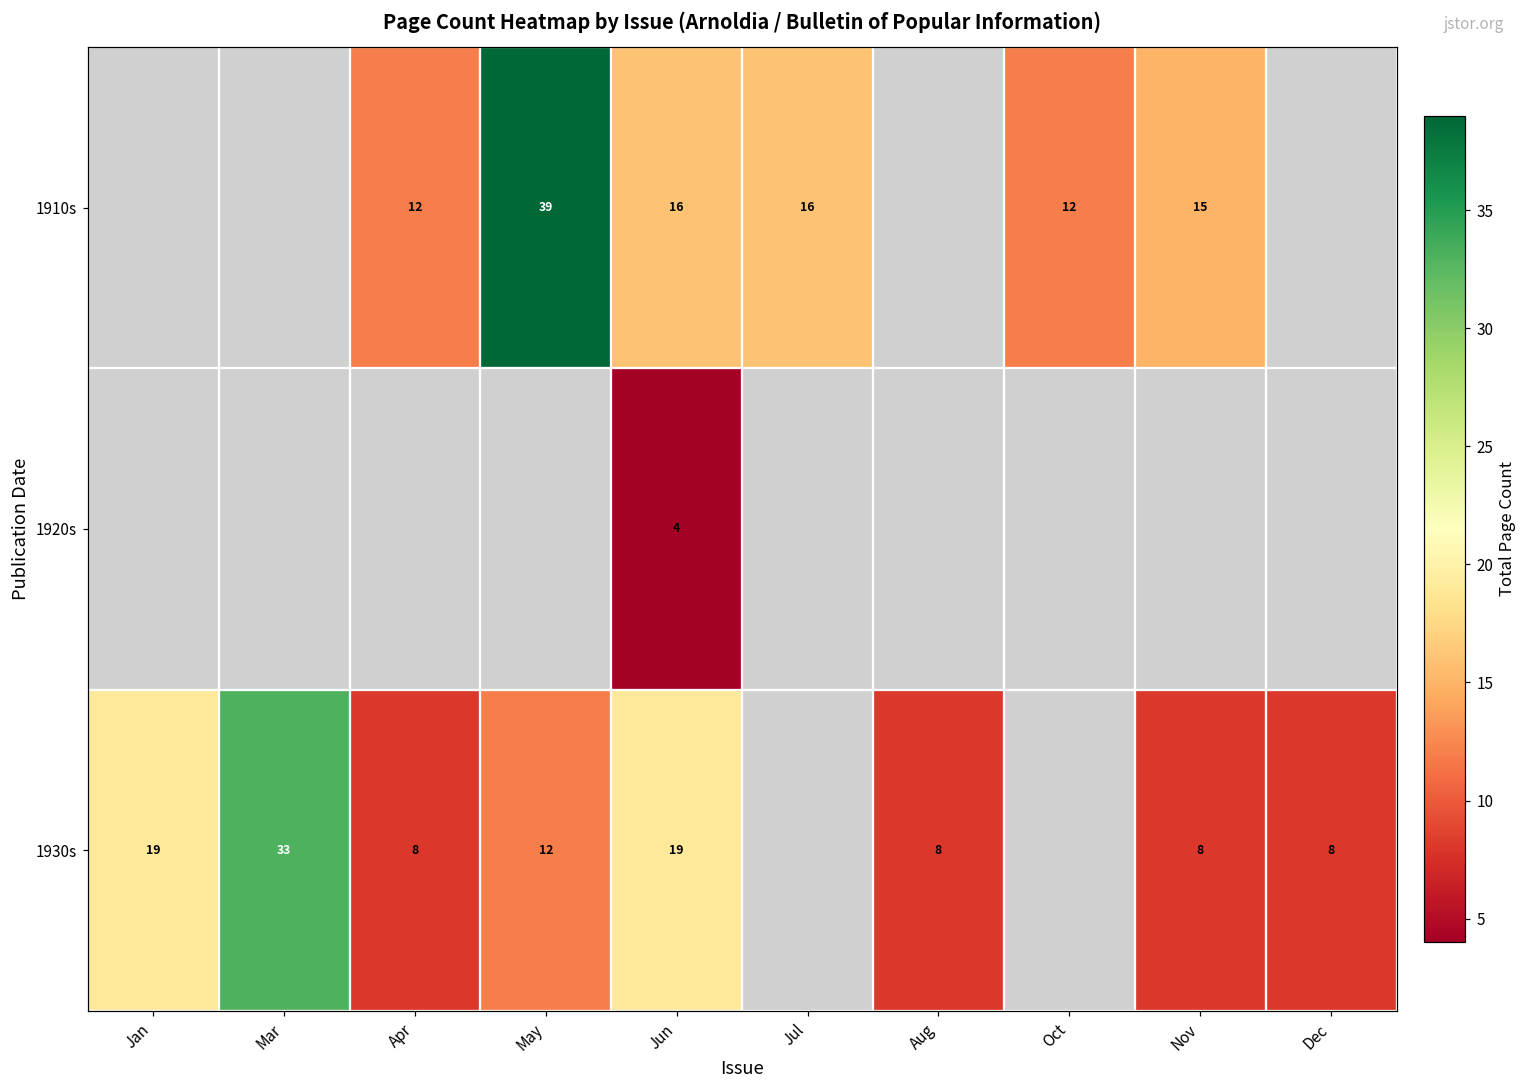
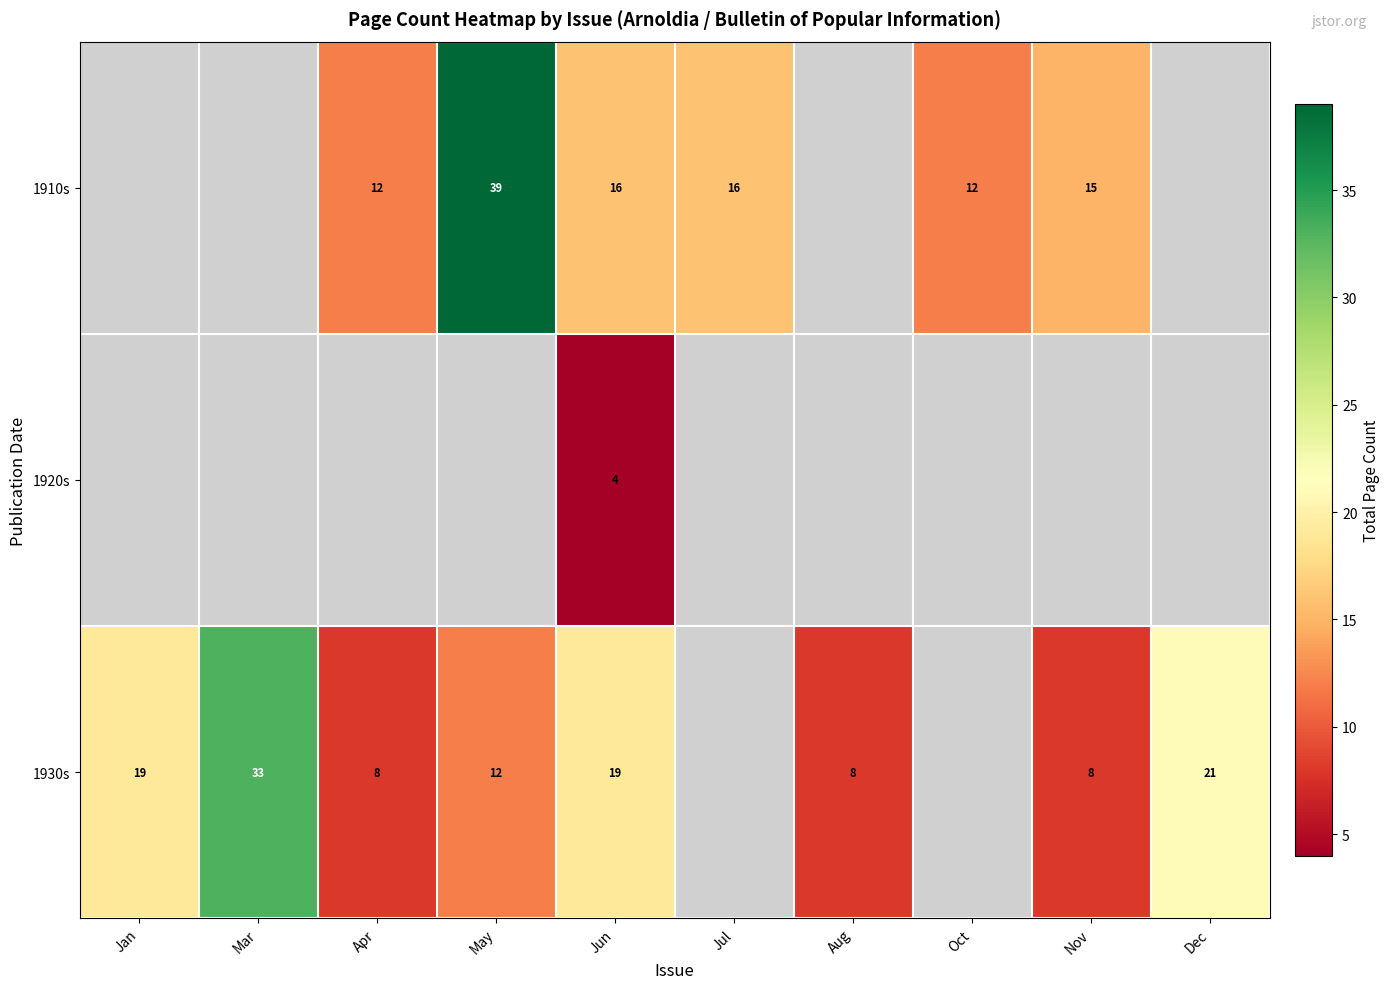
1930s, Dec: 8 -> 21
